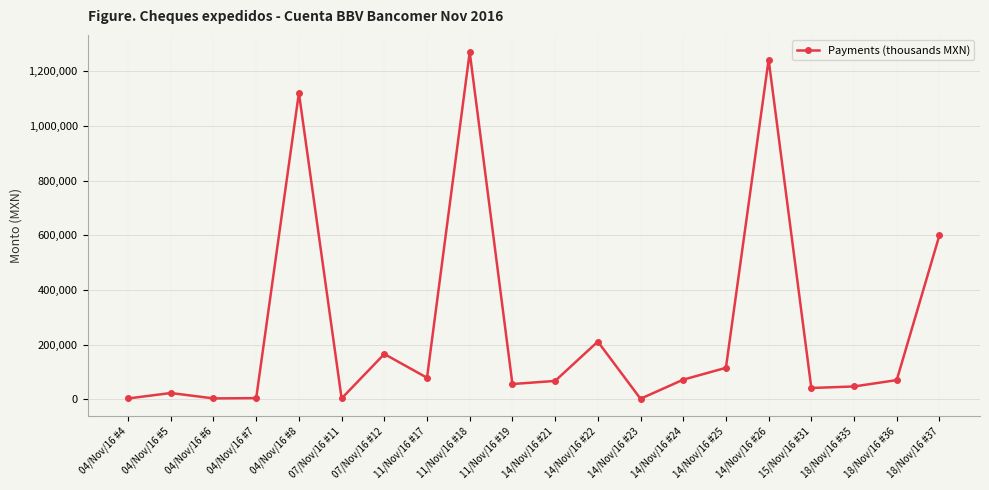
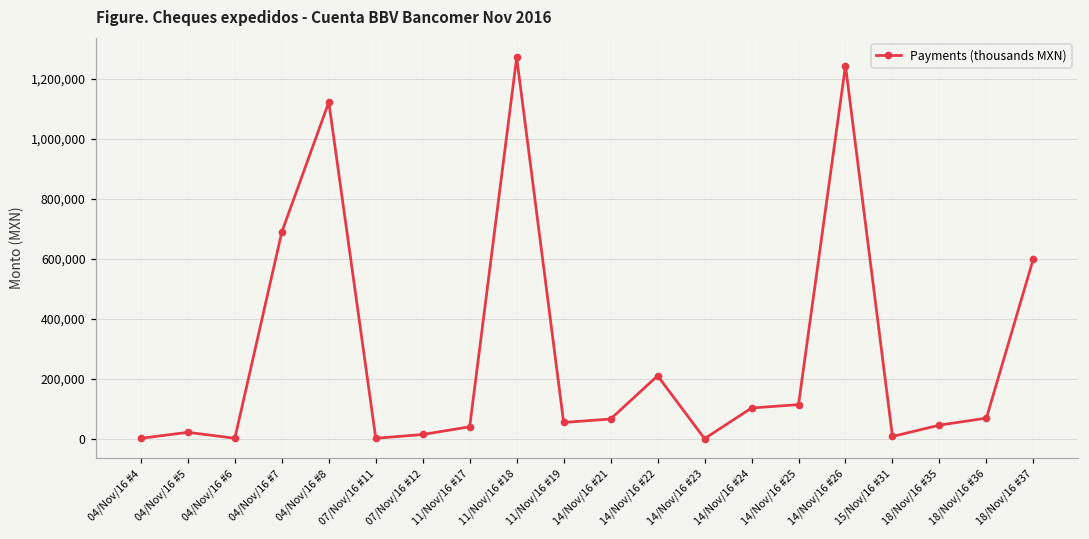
04/Nov/16 #7: 0 -> 690,000
07/Nov/16 #12: 170,000 -> 20,000
11/Nov/16 #17: 80,000 -> 40,000
14/Nov/16 #24: 70,000 -> 100,000
15/Nov/16 #31: 40,000 -> 10,000
